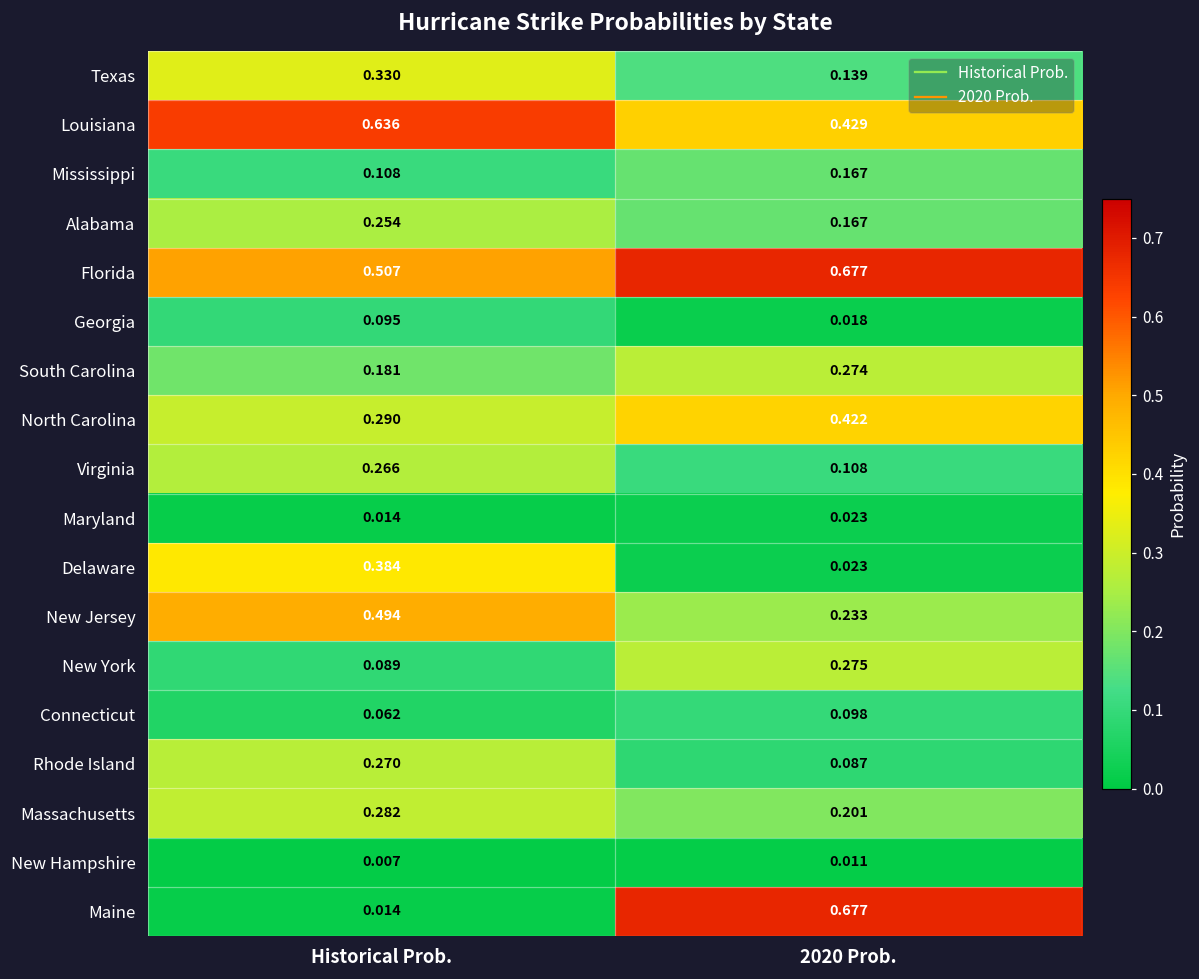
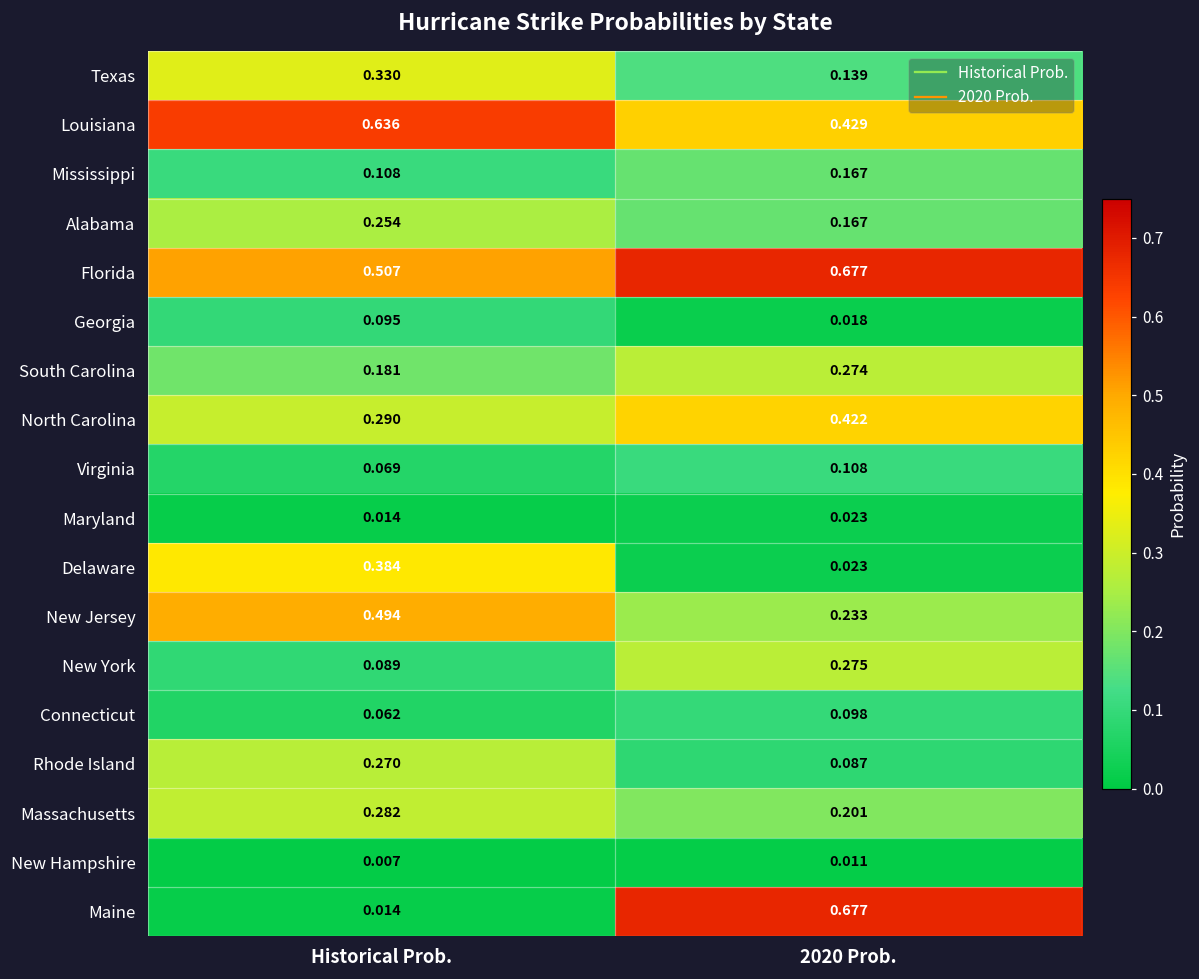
Virginia, Historical Prob.: 0.266 -> 0.069
